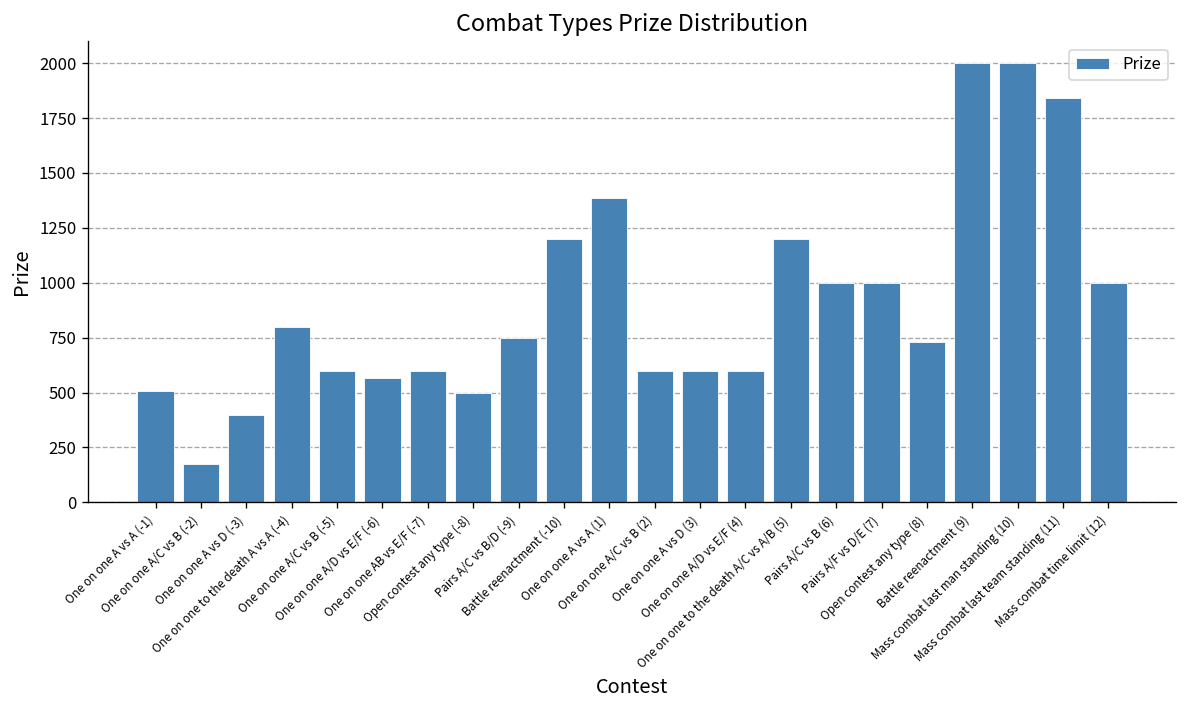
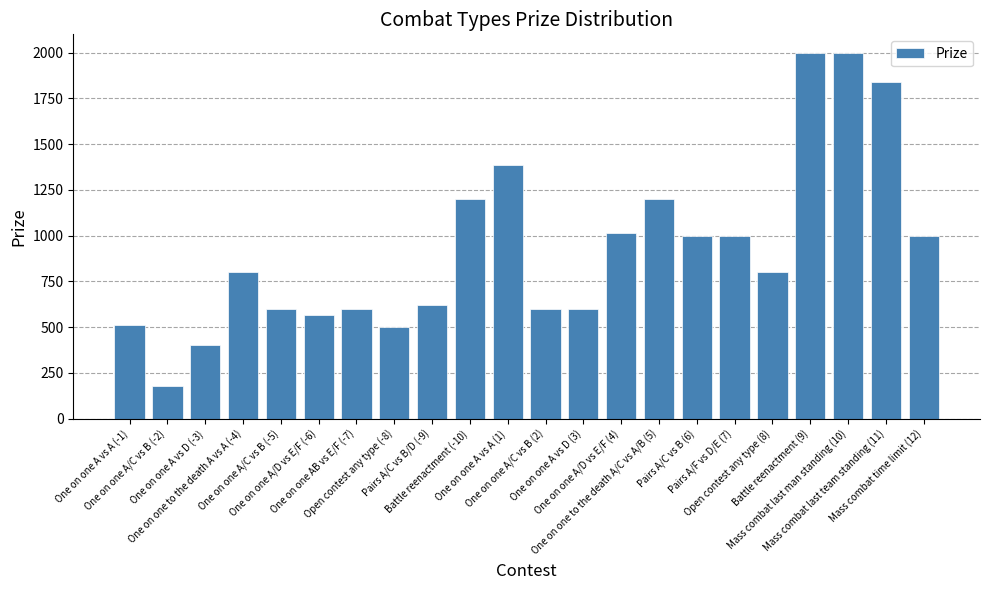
Pairs A/C vs B/D (-9): 750 -> 620
One on one A/D vs E/F (4): 600 -> 1020
Open contest any type (8): 730 -> 800
